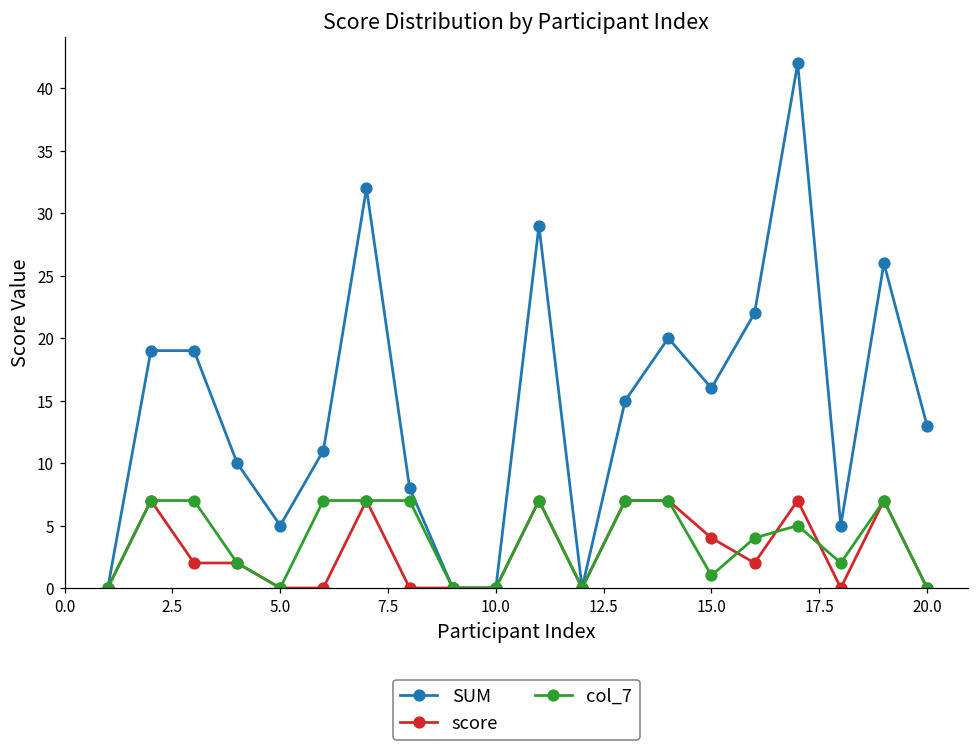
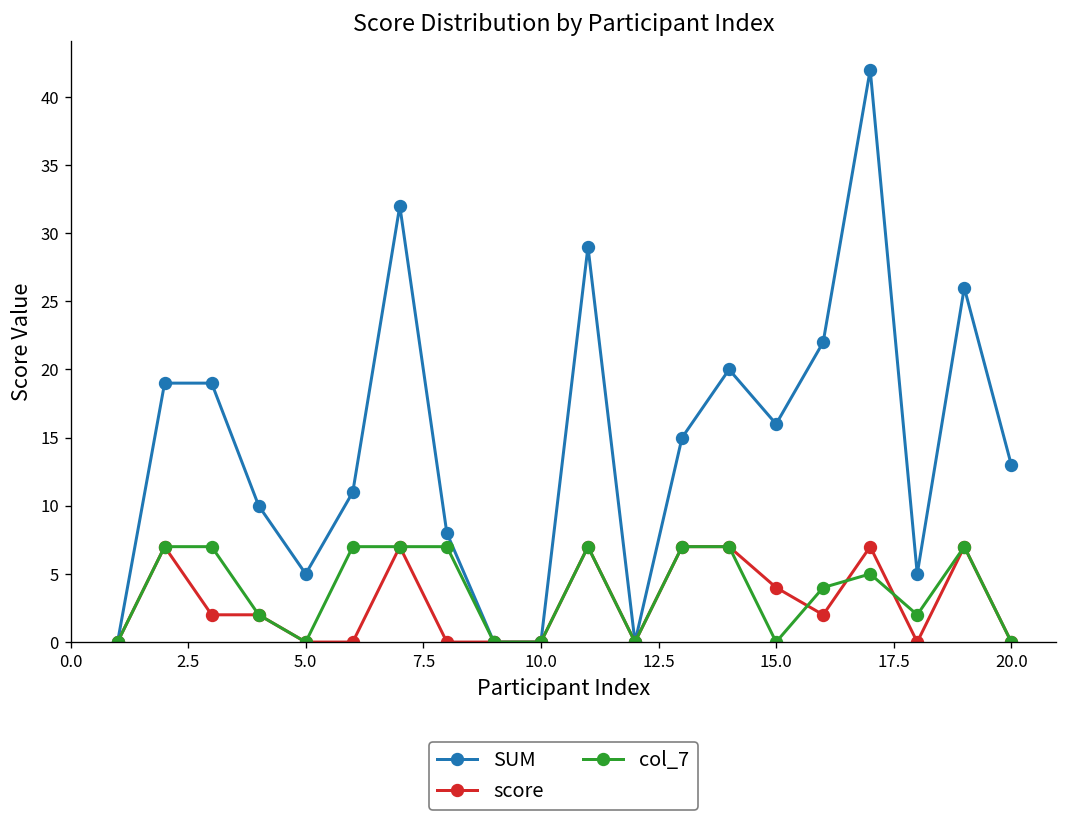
col_7, 15.0: 1 -> 0
